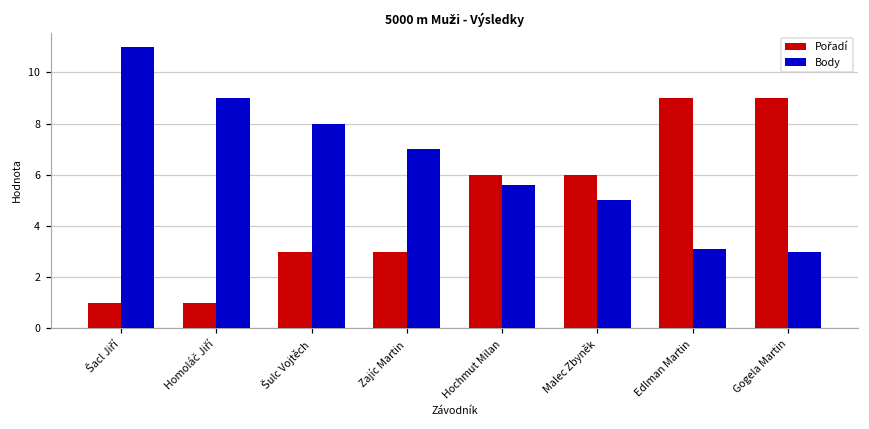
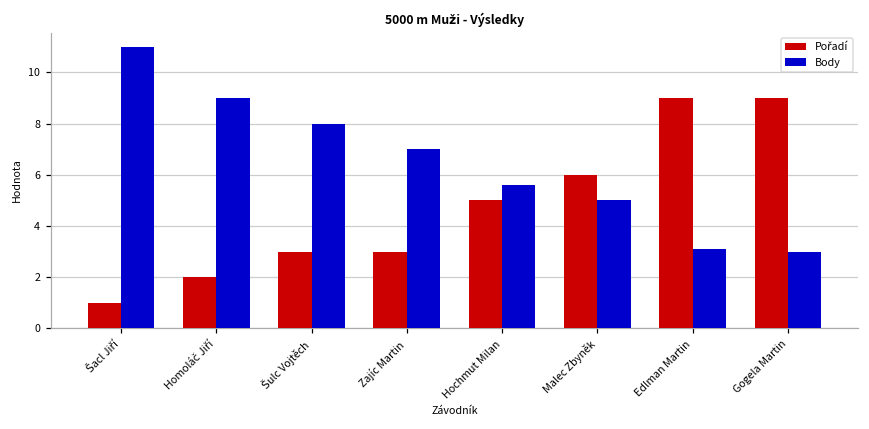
Pořadí, Homoláč Jiří: 1 -> 2
Pořadí, Hochmut Milan: 6 -> 5
